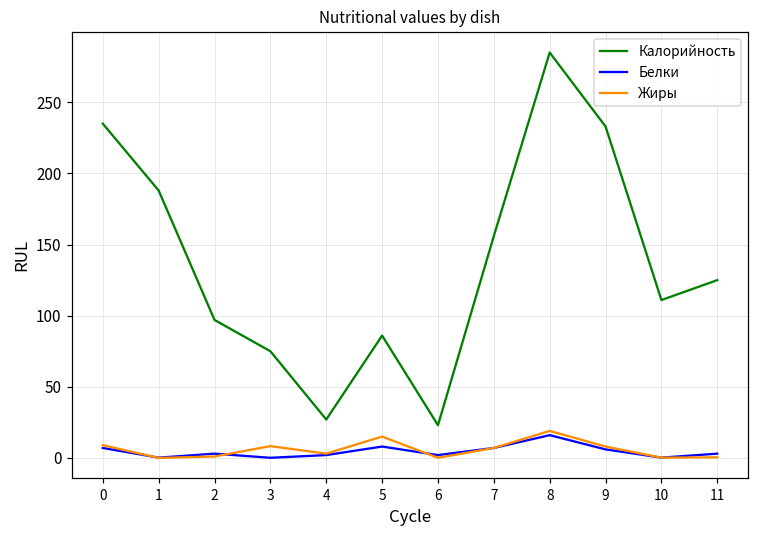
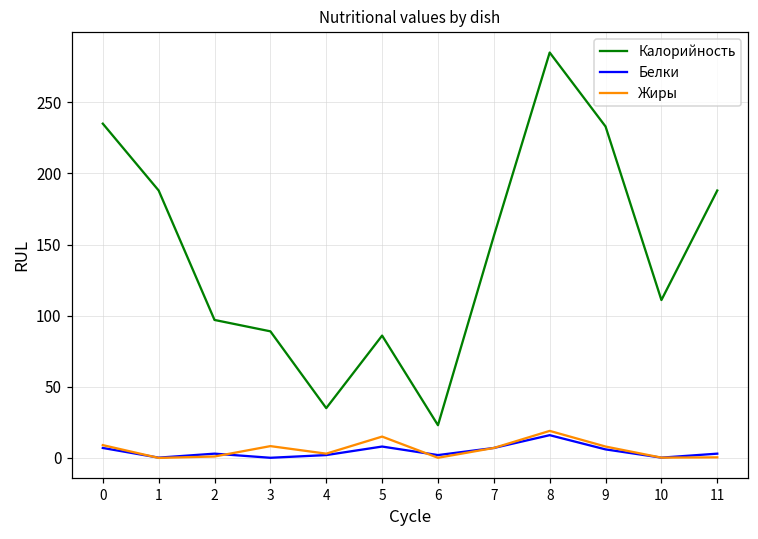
Калорийность, 3: 75 -> 89
Калорийность, 4: 27 -> 35
Калорийность, 11: 125 -> 188
